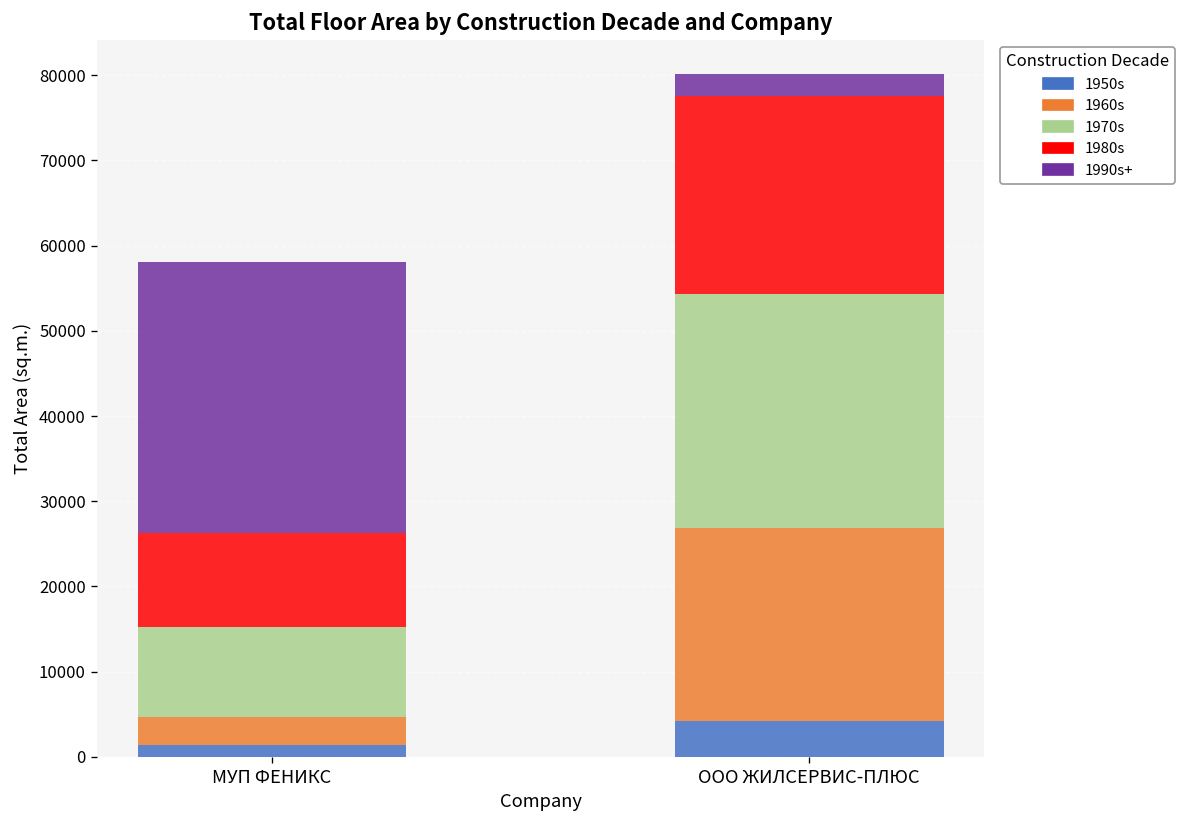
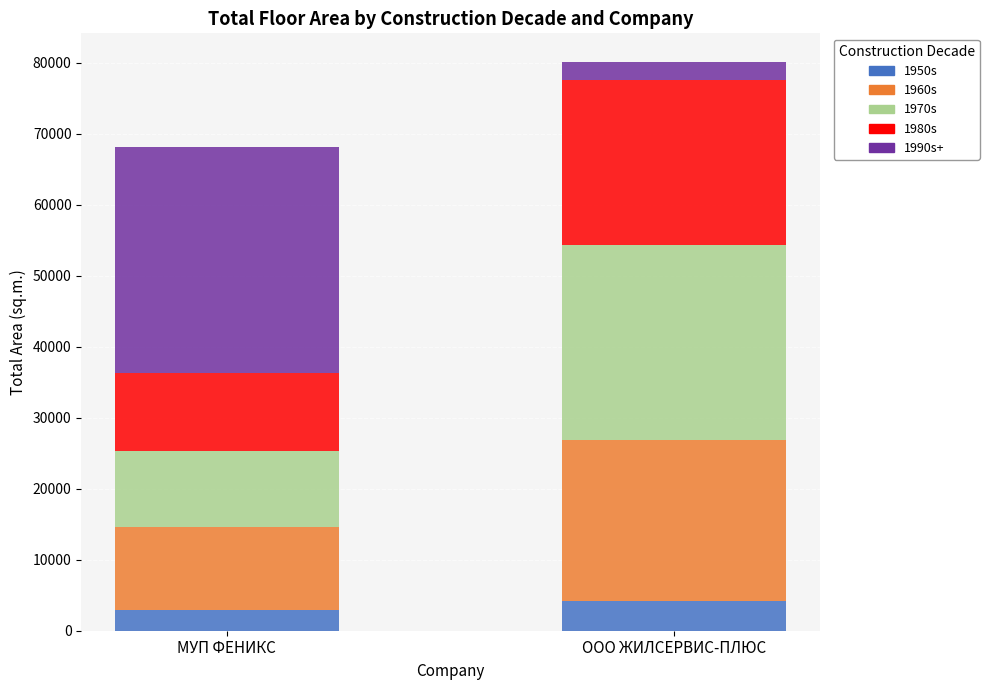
1950s, МУП ФЕНИКС: 1000 -> 3000
1960s, МУП ФЕНИКС: 3000 -> 12000
